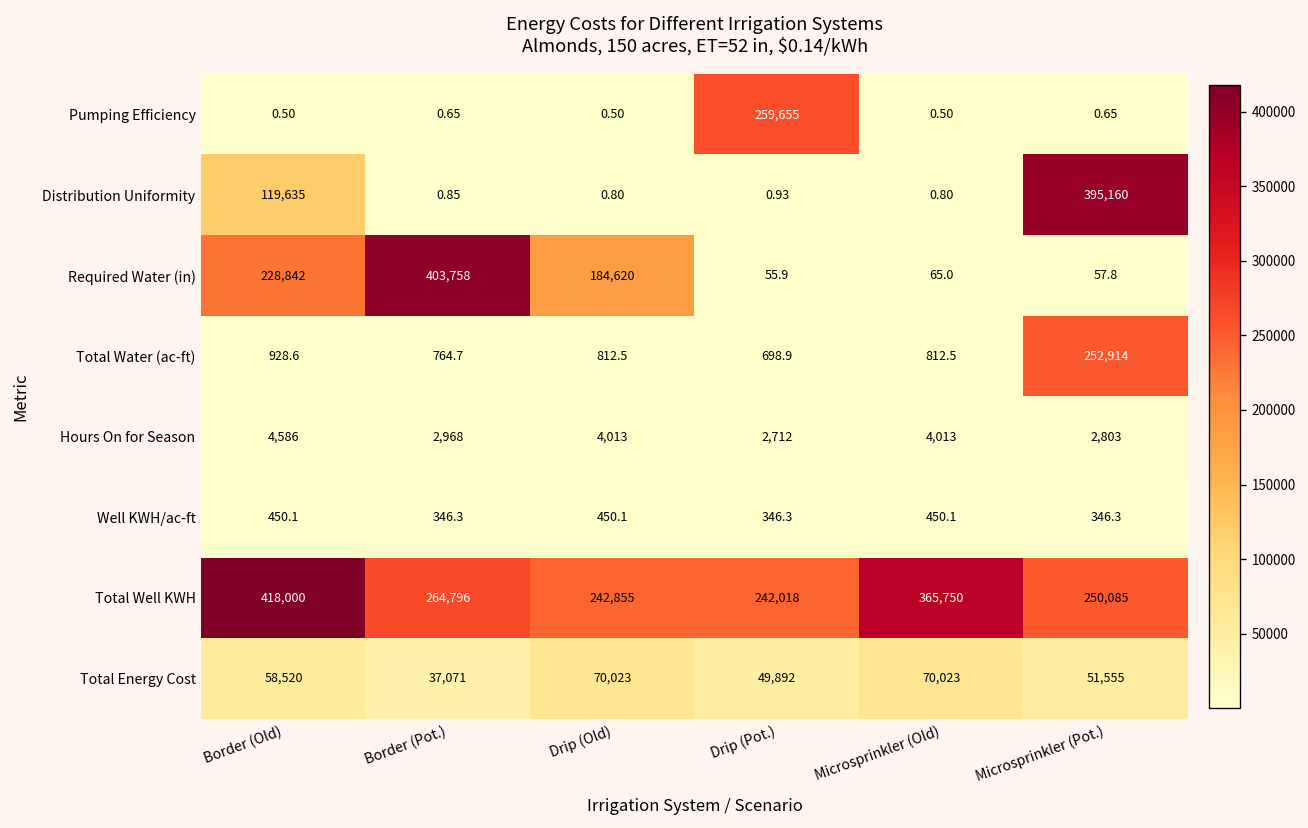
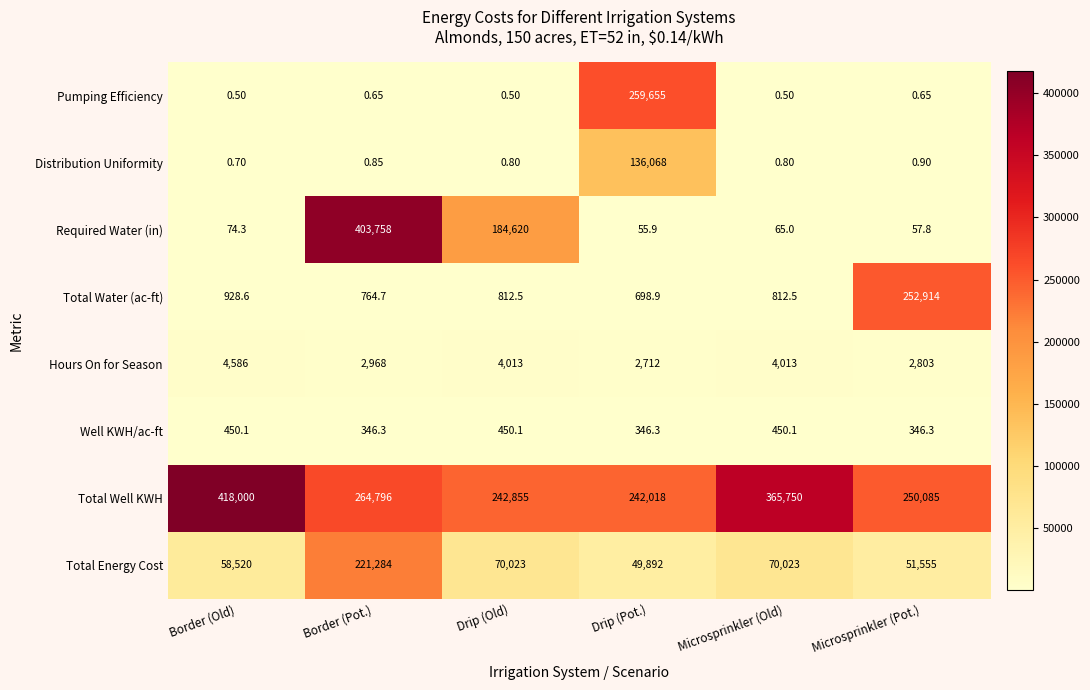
Distribution Uniformity, Border (Old): 119,635 -> 0.70
Distribution Uniformity, Drip (Pot.): 0.93 -> 136,068
Distribution Uniformity, Microsprinkler (Pot.): 395,160 -> 0.90
Required Water (in), Border (Old): 228,842 -> 74.3
Total Energy Cost, Border (Pot.): 37,071 -> 221,284
